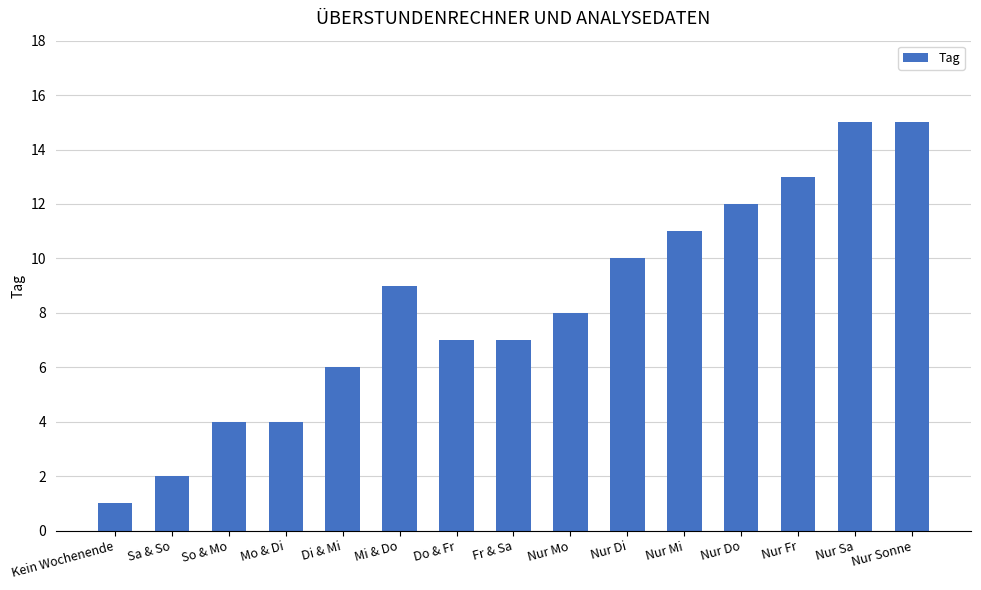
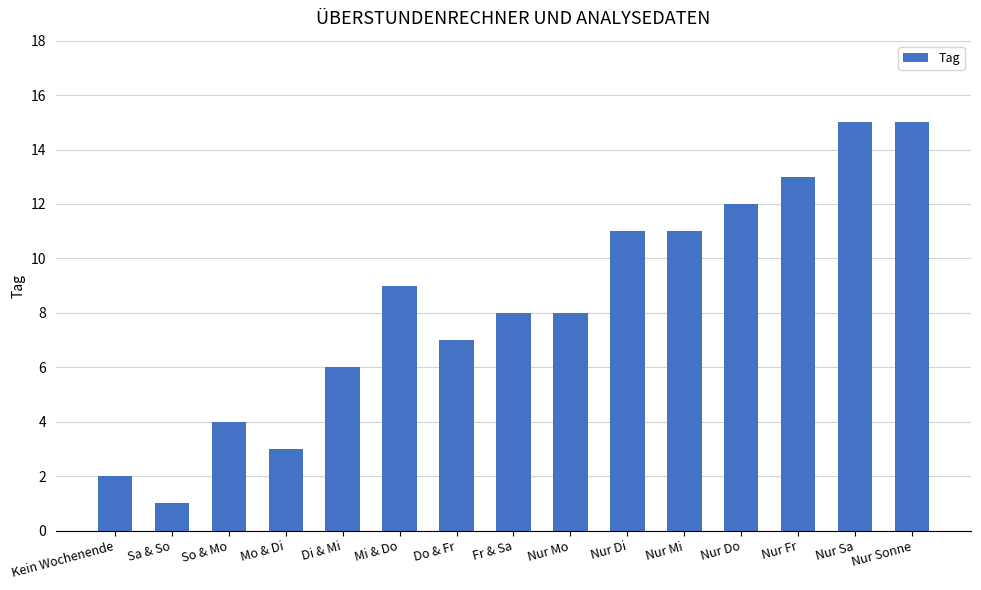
Kein Wochenende: 1 -> 2
Sa & So: 2 -> 1
Mo & Di: 4 -> 3
Fr & Sa: 7 -> 8
Nur Di: 10 -> 11
